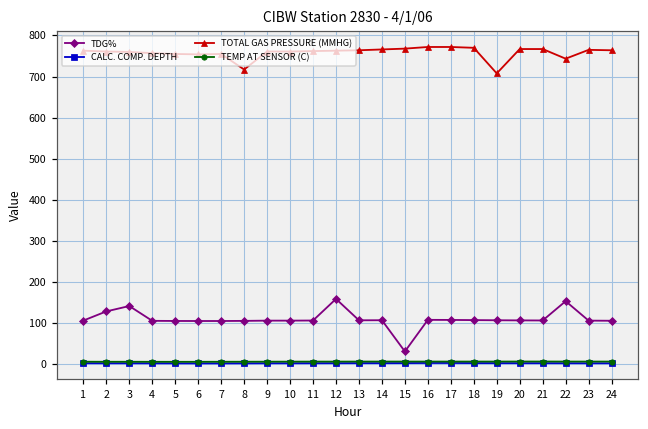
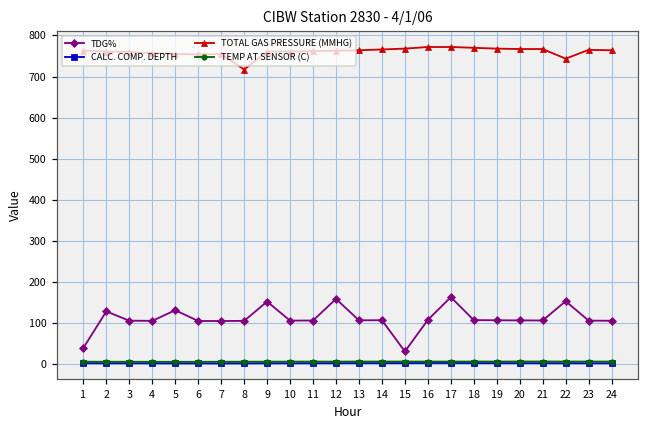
TDG%, 1: 110 -> 40
TDG%, 3: 140 -> 110
TDG%, 5: 100 -> 130
TDG%, 9: 110 -> 150
TDG%, 17: 110 -> 160
TOTAL GAS PRESSURE (MMHG), 19: 710 -> 770
